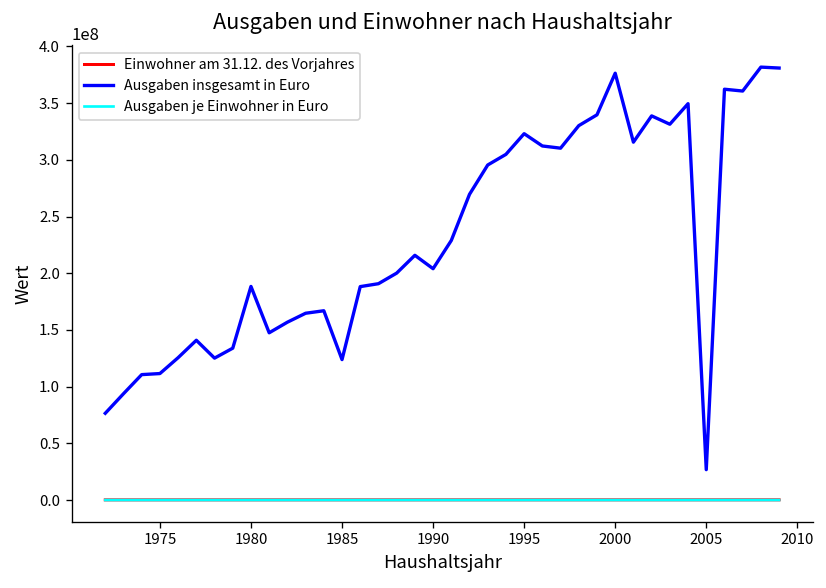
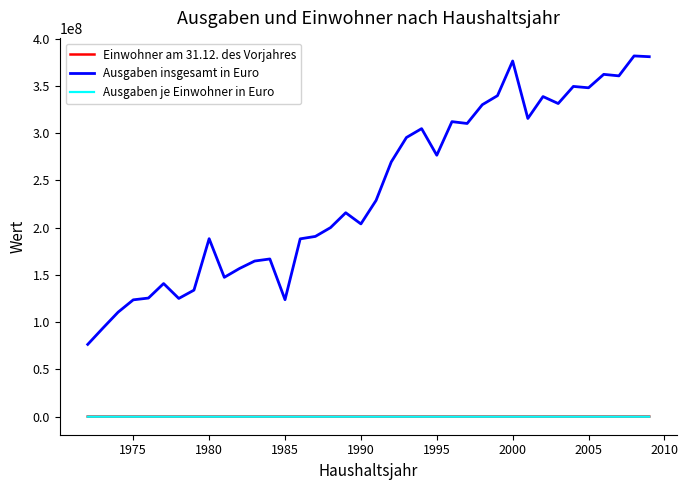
Ausgaben insgesamt in Euro, 1975: 110000000 -> 120000000
Ausgaben insgesamt in Euro, 1995: 320000000 -> 280000000
Ausgaben insgesamt in Euro, 2005: 30000000 -> 350000000
